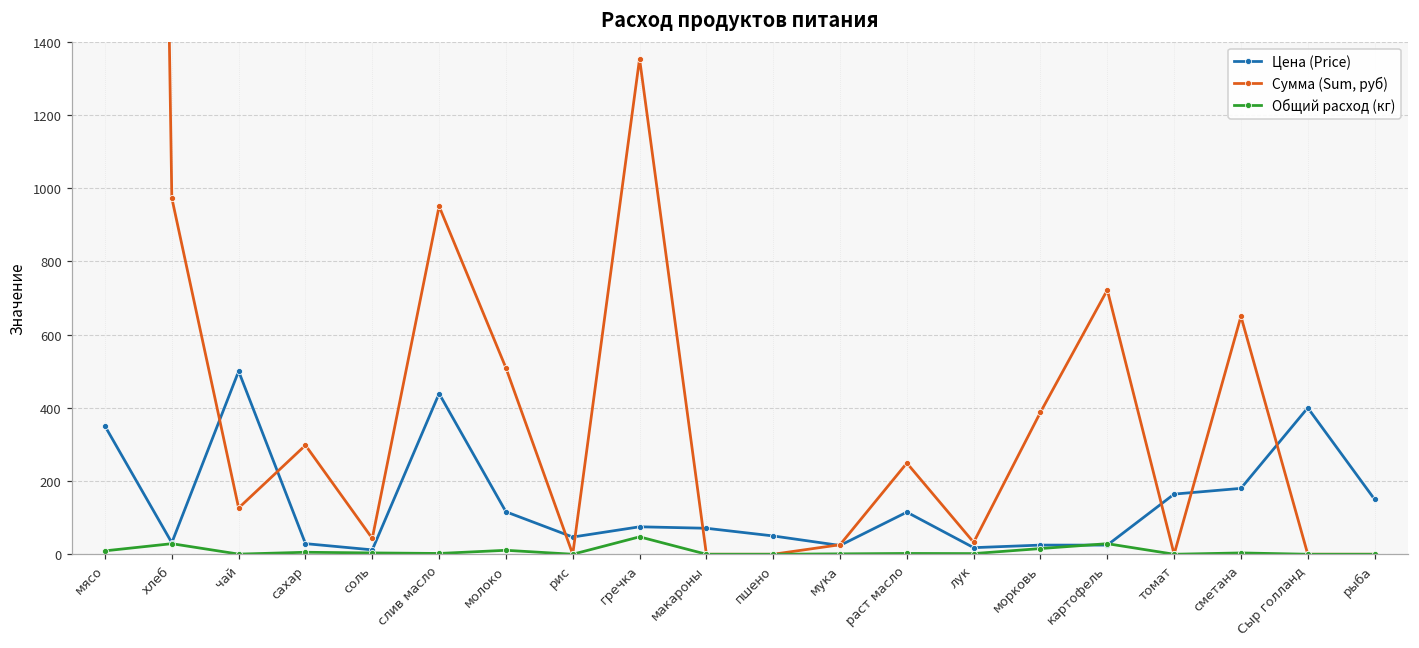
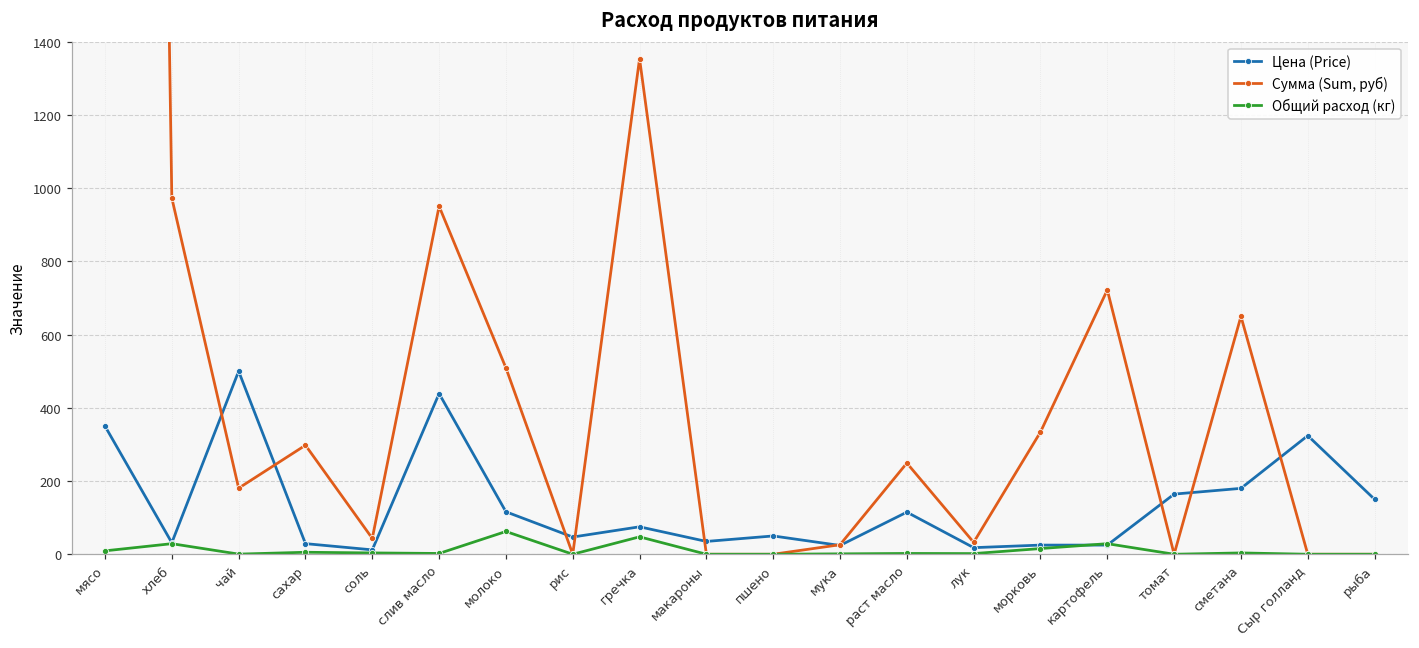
Сумма (Sum, руб), чай: 130 -> 180
Общий расход (кг), молоко: 10 -> 60
Цена (Price), макароны: 70 -> 40
Сумма (Sum, руб), морковь: 390 -> 330
Цена (Price), Сыр голланд: 400 -> 320
